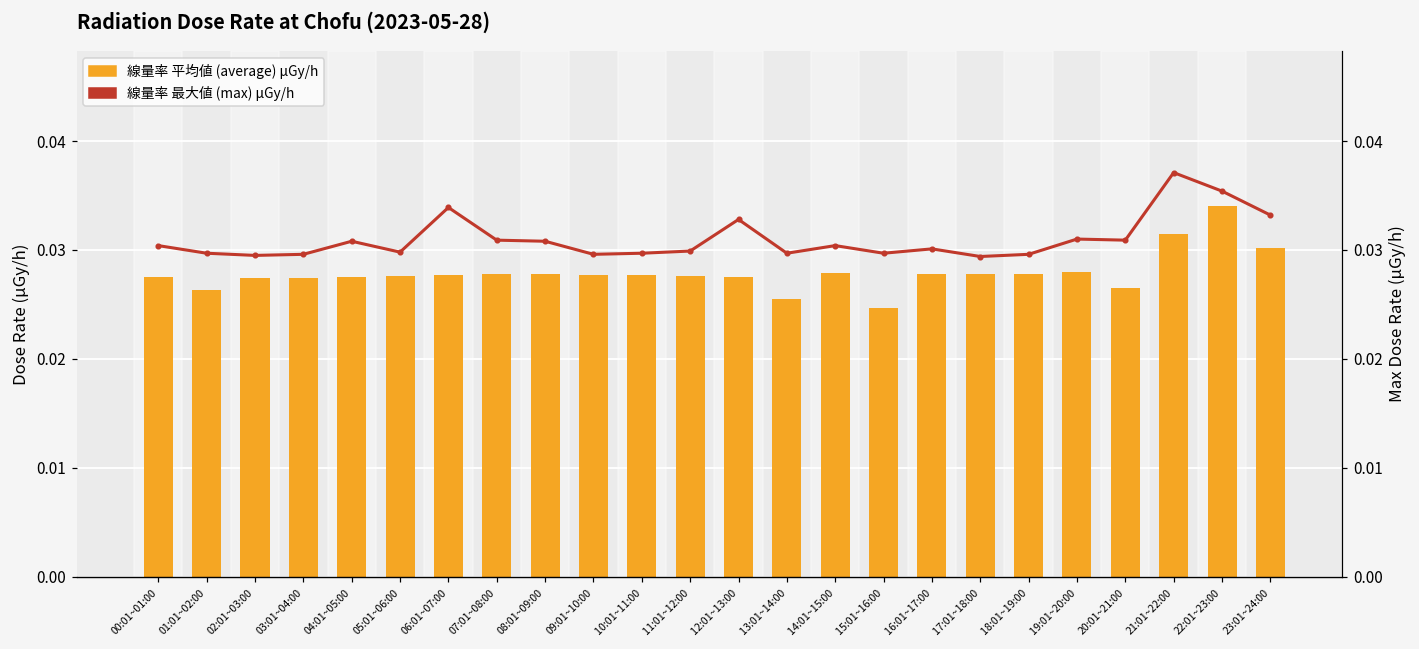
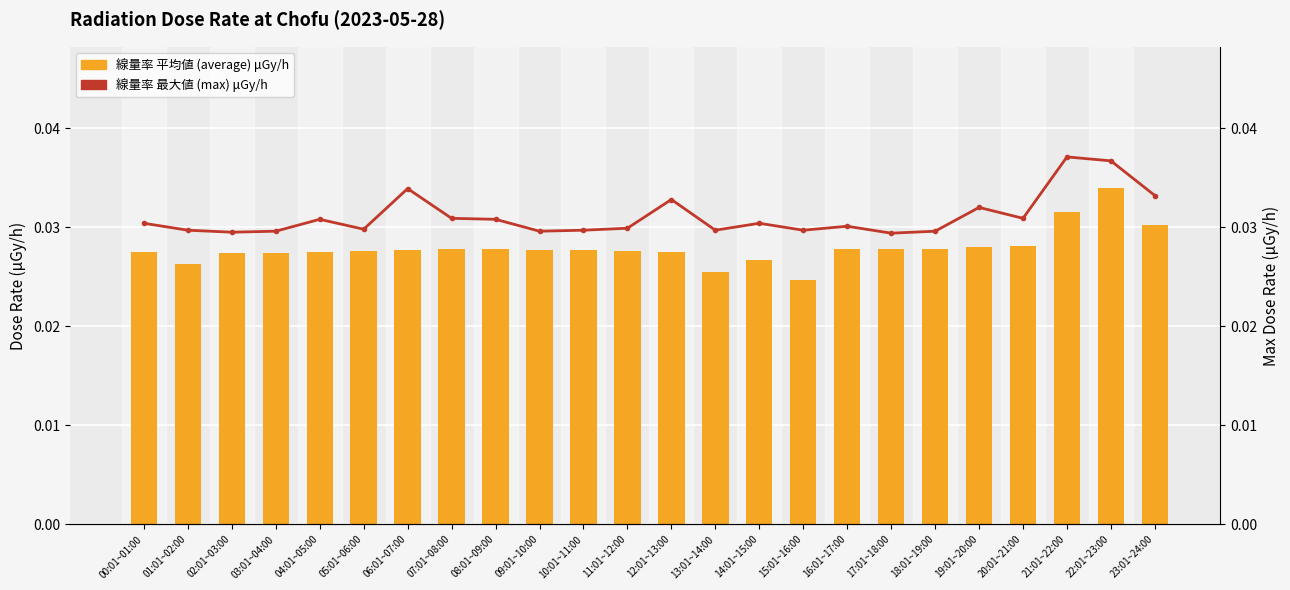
線量率 平均値 (average) μGy/h, 14:01~15:00: 0.028 -> 0.027
線量率 平均値 (average) μGy/h, 20:01~21:00: 0.027 -> 0.028
線量率 最大値 (max) μGy/h, 19:01~20:00: 0.031 -> 0.032
線量率 最大値 (max) μGy/h, 22:01~23:00: 0.035 -> 0.037
